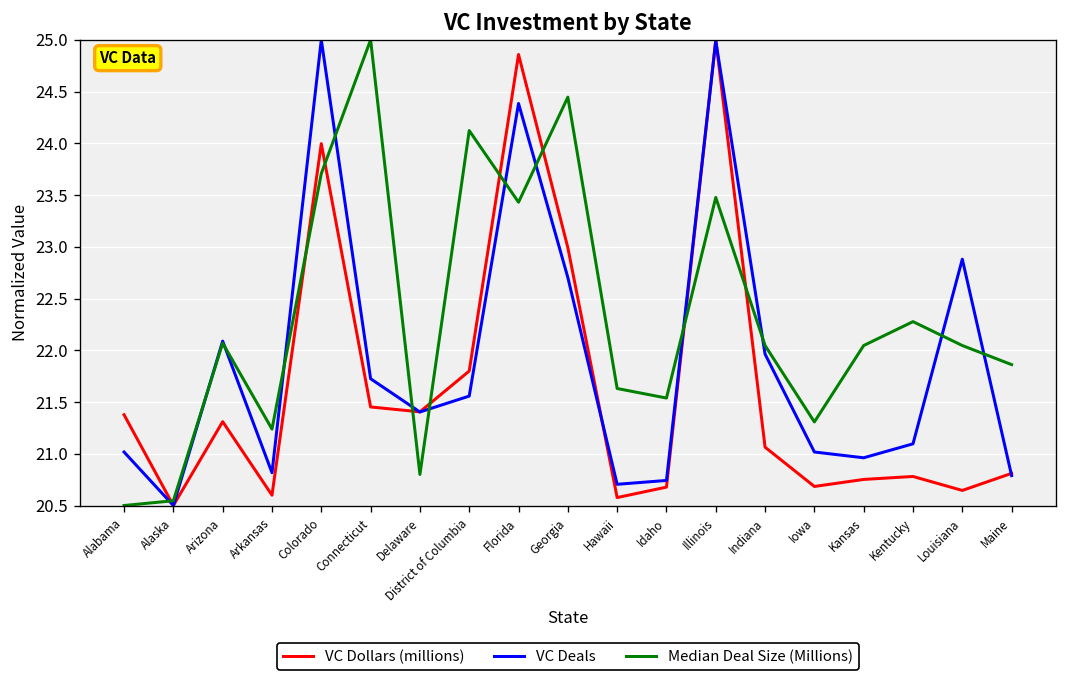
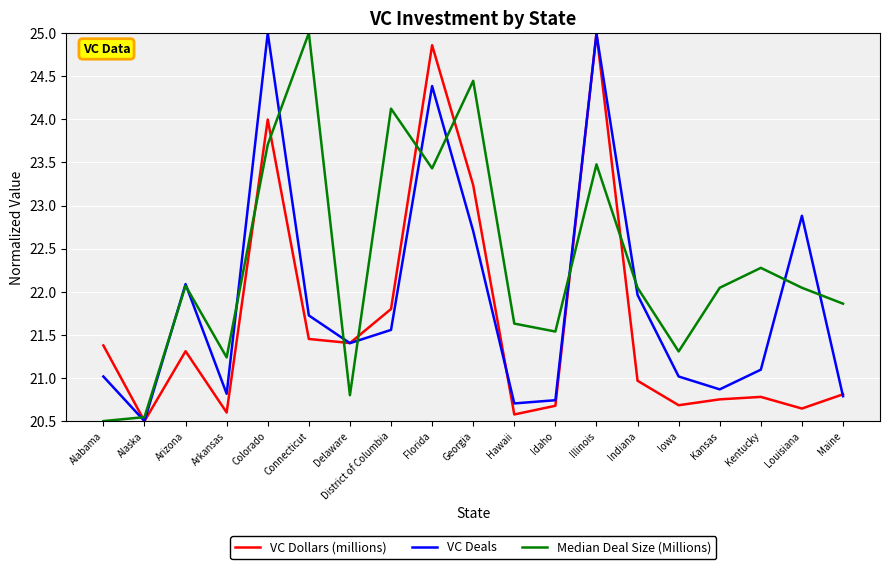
VC Dollars (millions), Georgia: 23.0 -> 23.2
VC Dollars (millions), Indiana: 21.1 -> 21.0
VC Deals, Kansas: 21.0 -> 20.9
